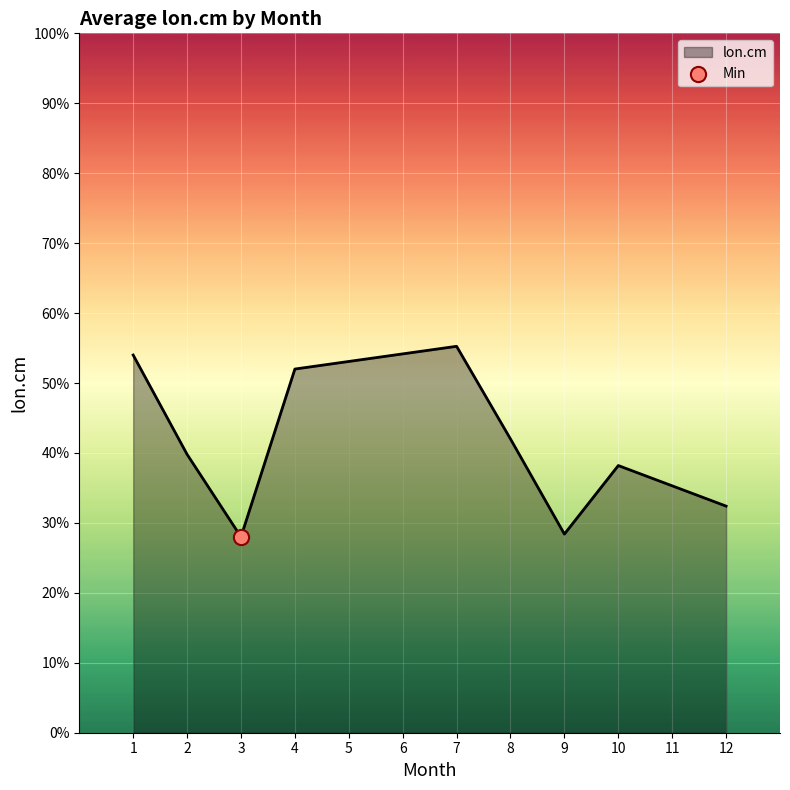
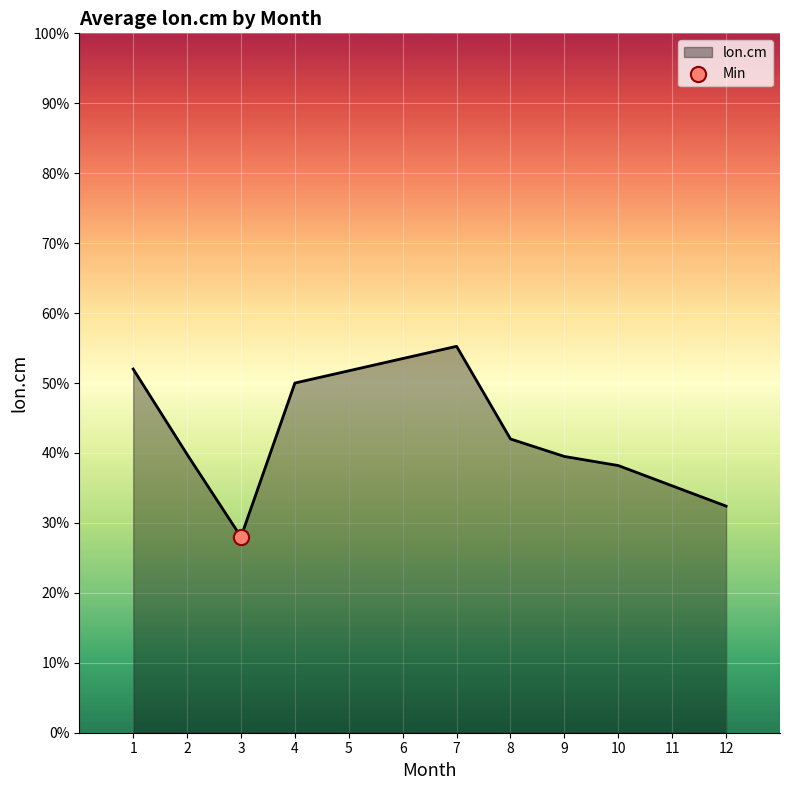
lon.cm, 1: 54% -> 52%
lon.cm, 4: 52% -> 50%
lon.cm, 9: 28% -> 40%
